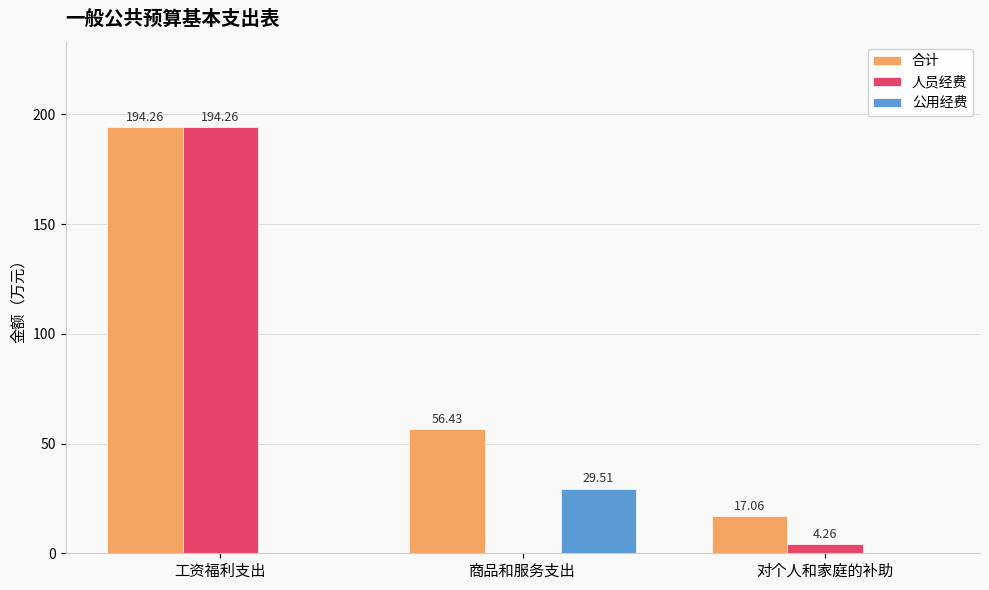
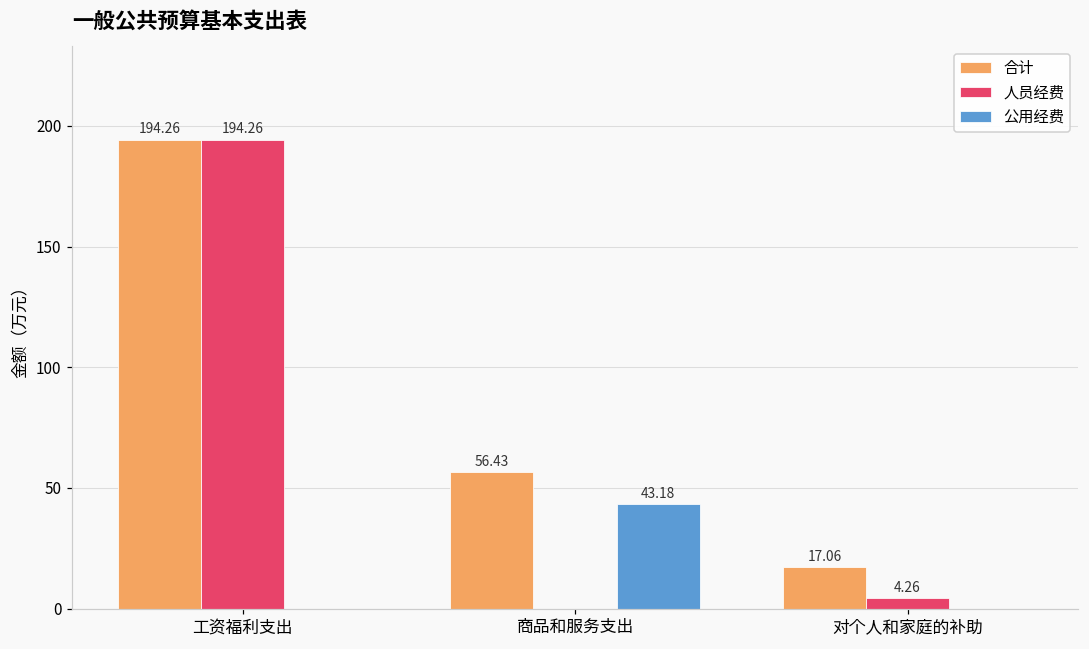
公用经费, 商品和服务支出: 29.51 -> 43.18
